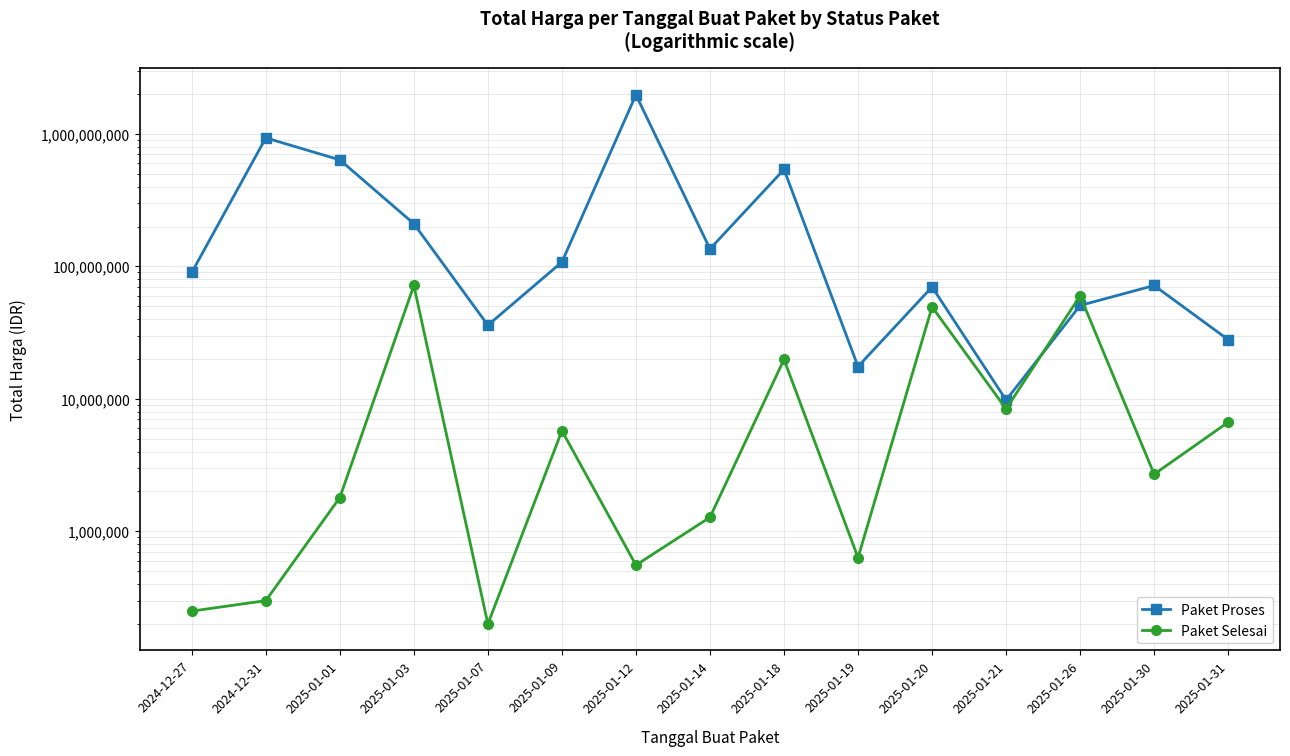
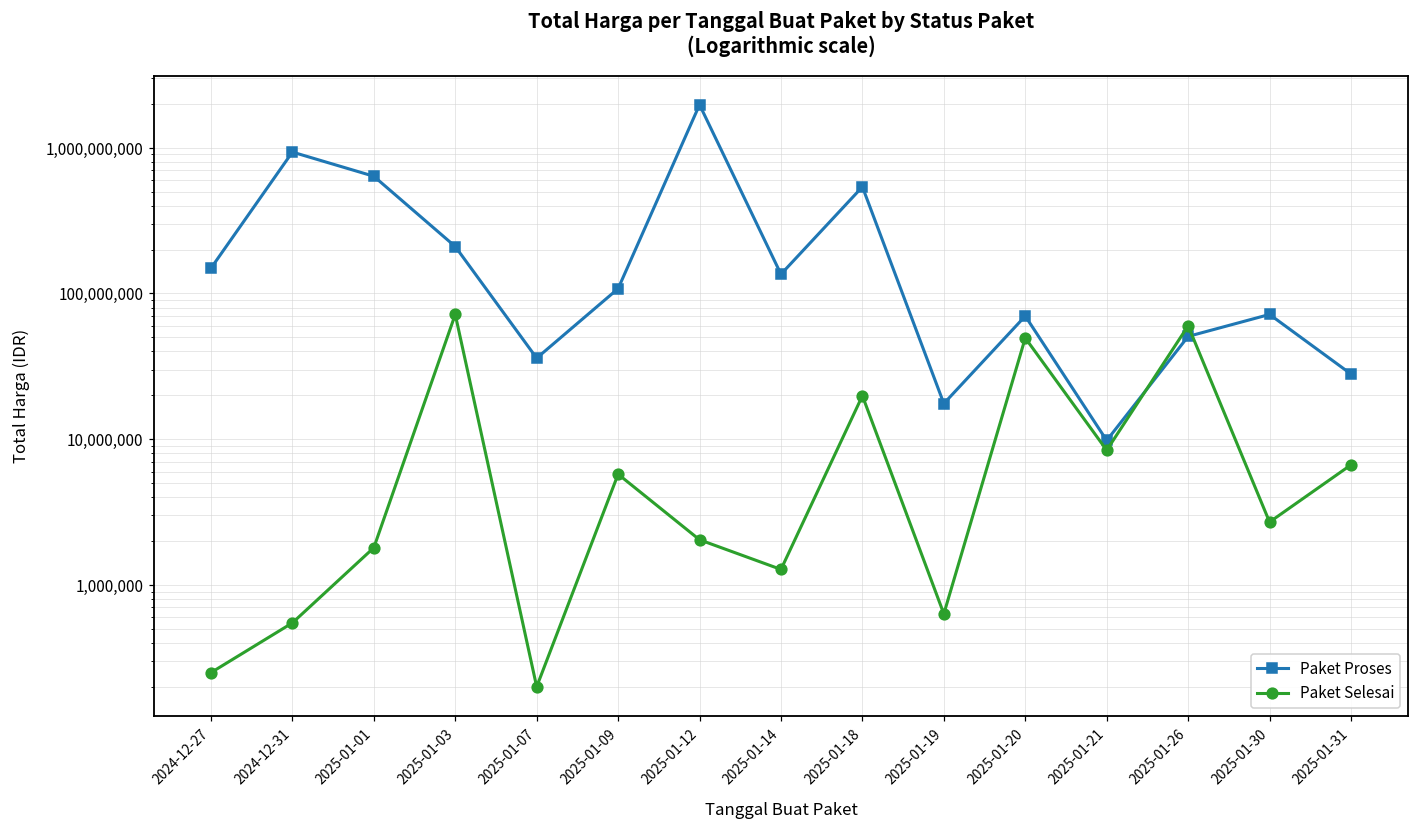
Paket Proses, 2024-12-27: 90,000,000 -> 150,000,000
Paket Selesai, 2024-12-31: 300,000 -> 550,000
Paket Selesai, 2025-01-12: 560,000 -> 2,000,000
